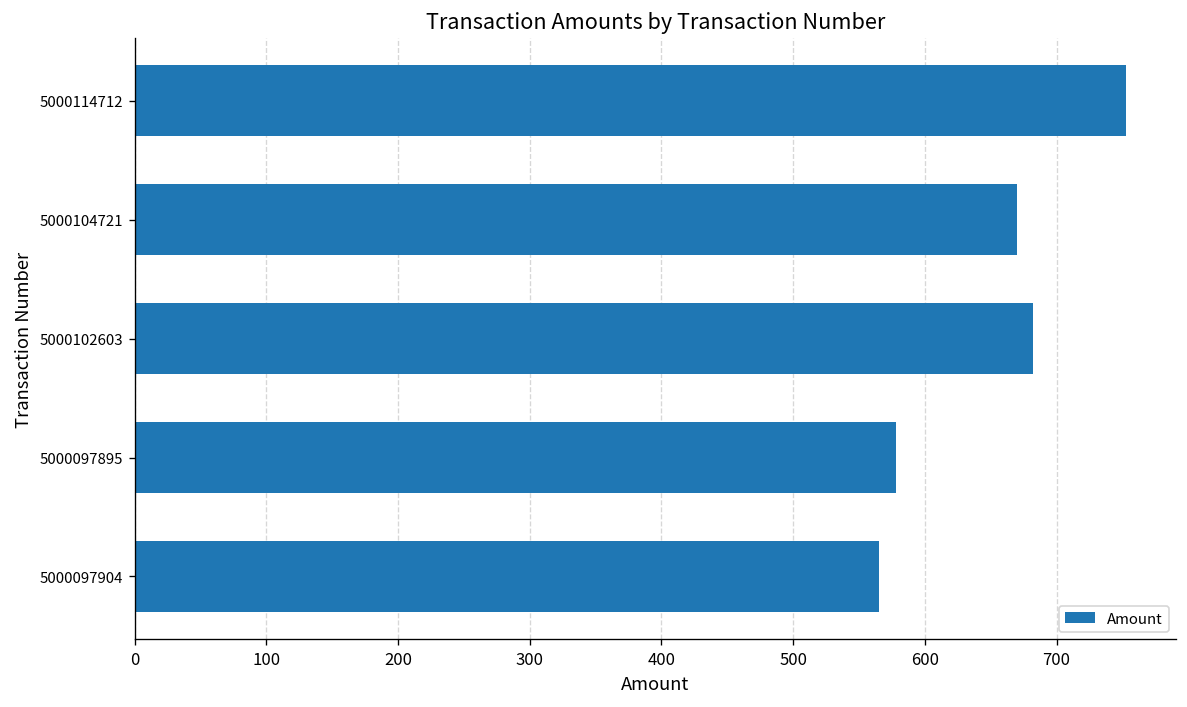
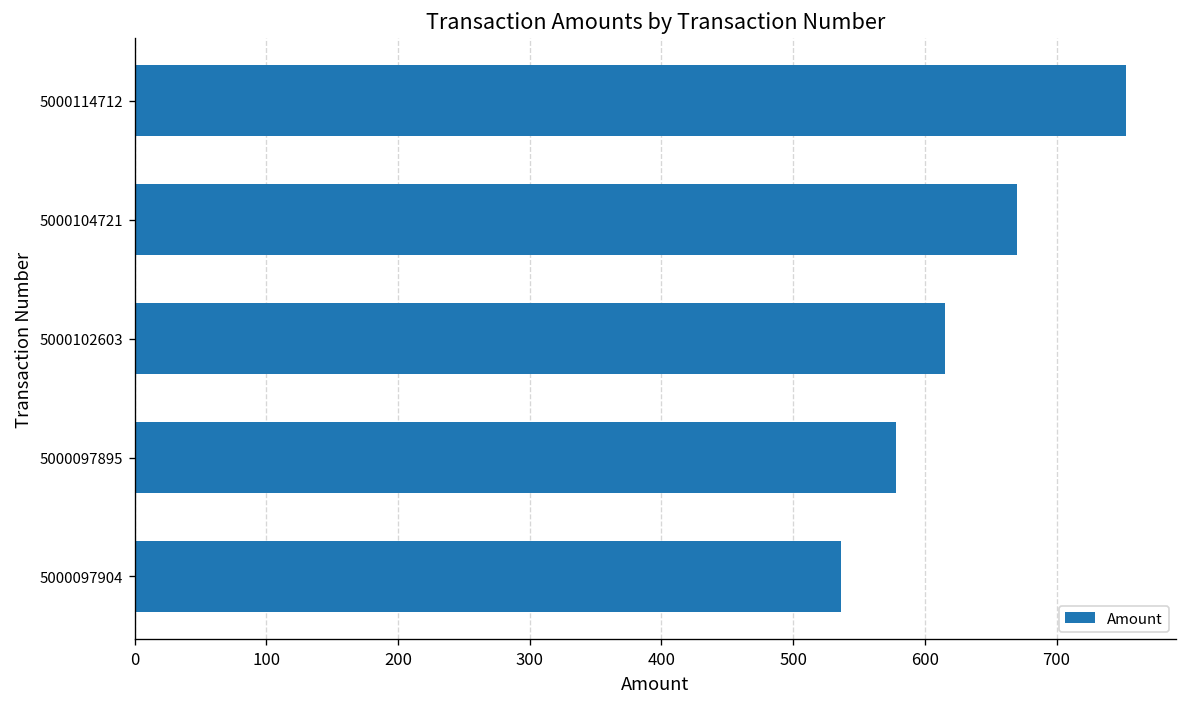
5000102603: 682 -> 615
5000097904: 565 -> 537
